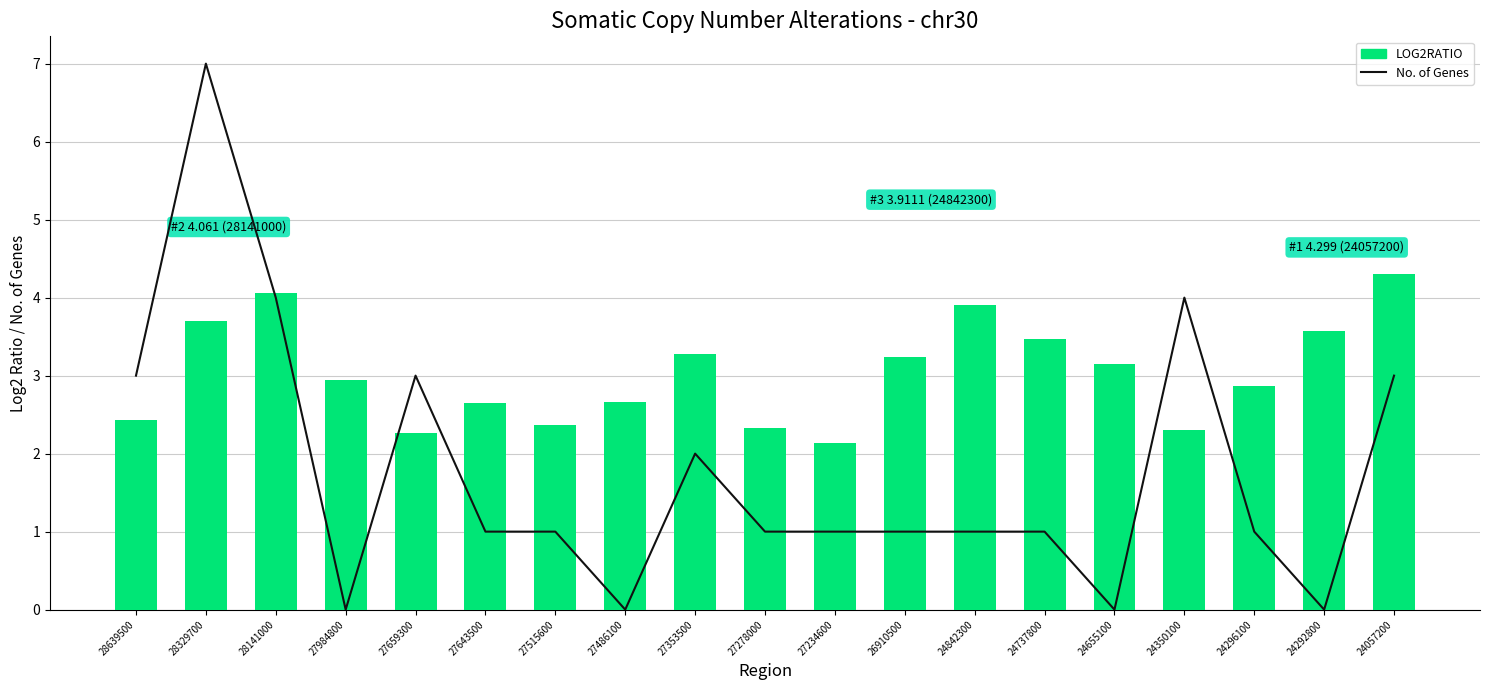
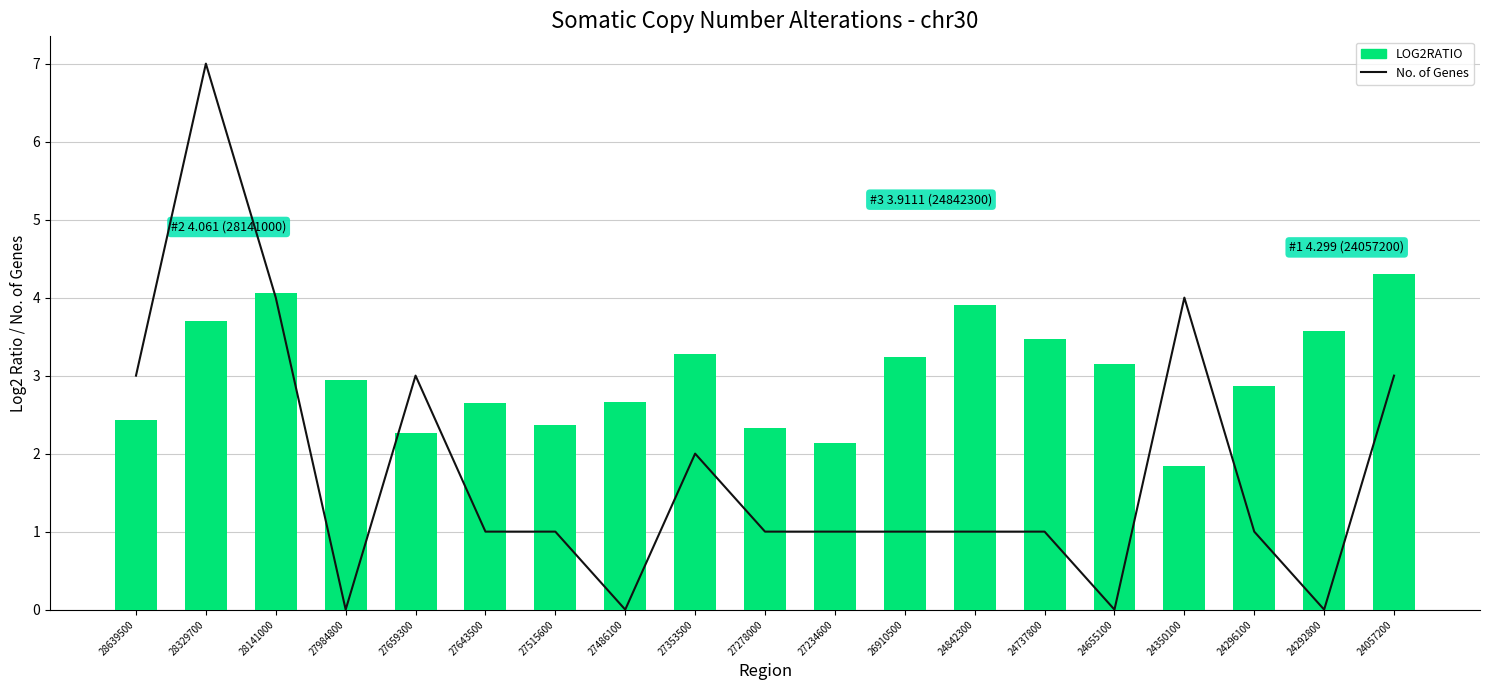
LOG2RATIO, 24350100: 2.3 -> 1.8
